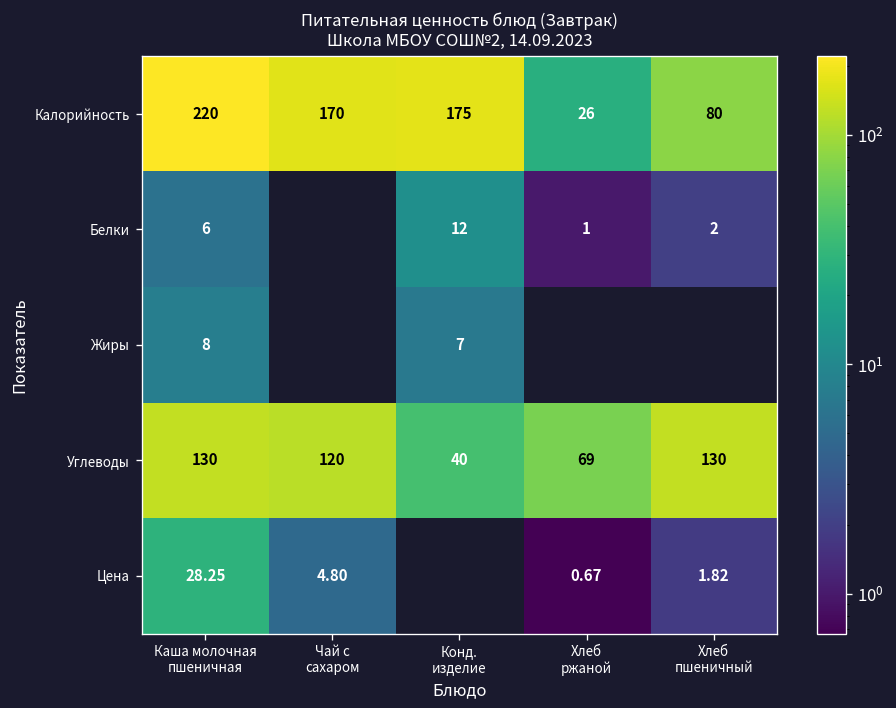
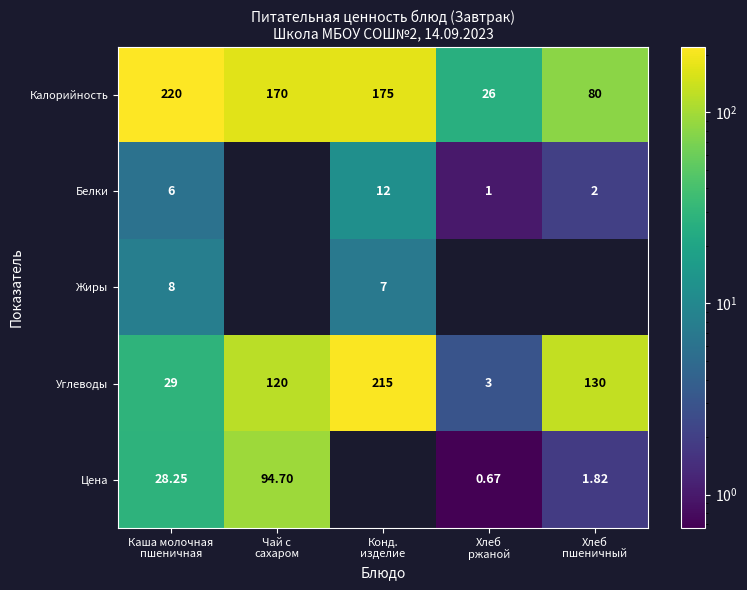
Углеводы, Каша молочная пшеничная: 130 -> 29
Углеводы, Конд. изделие: 40 -> 215
Углеводы, Хлеб ржаной: 69 -> 3
Цена, Чай с сахаром: 4.80 -> 94.70
